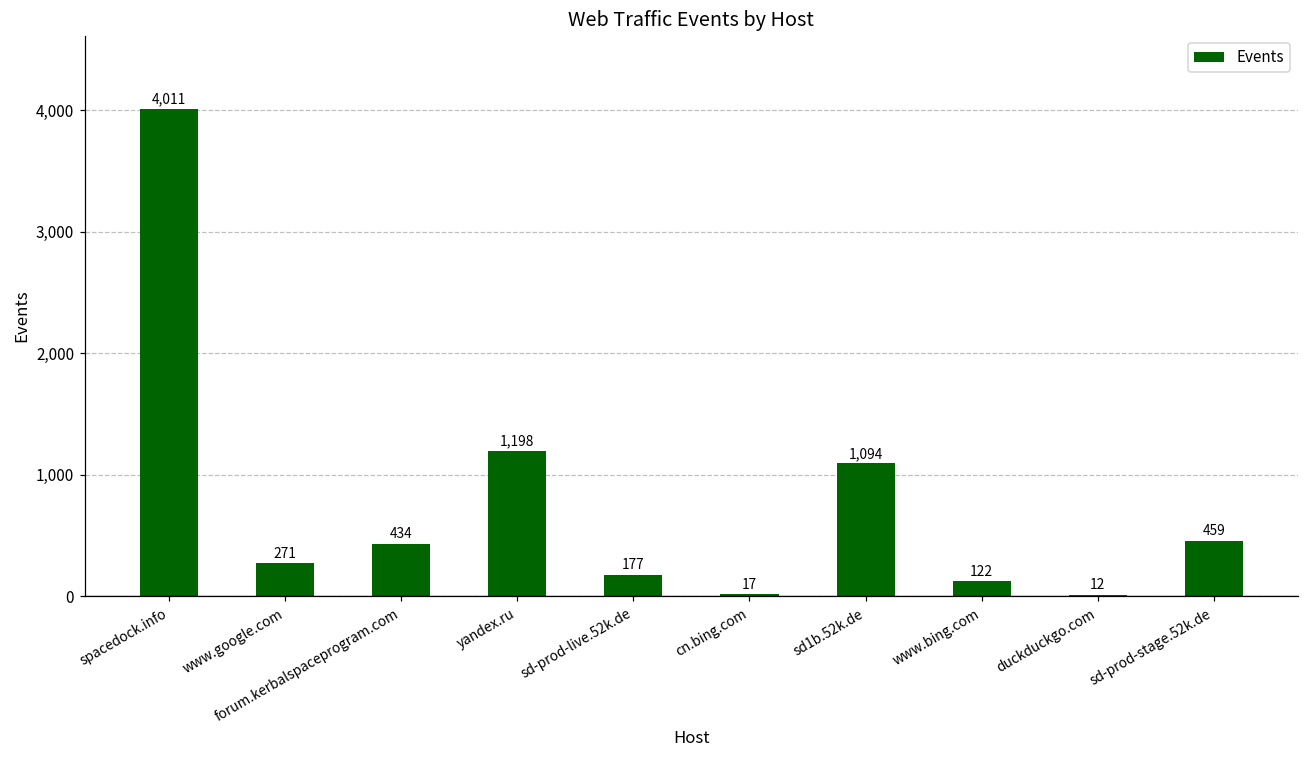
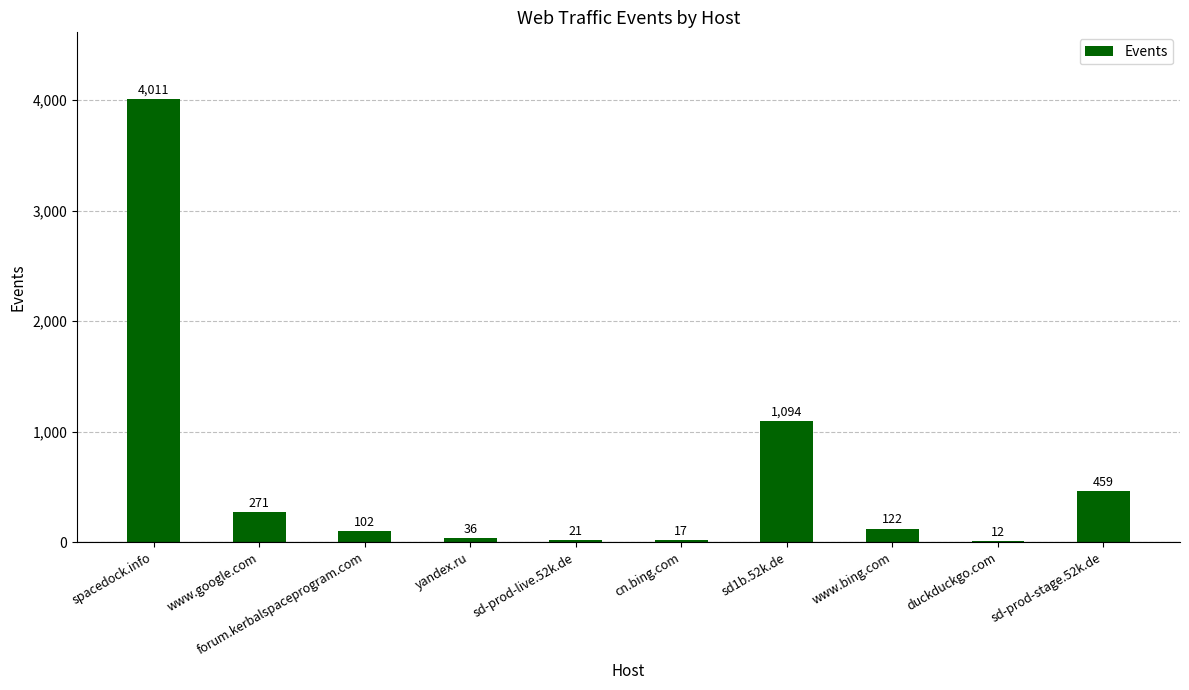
forum.kerbalspaceprogram.com: 434 -> 102
yandex.ru: 1,198 -> 36
sd-prod-live.52k.de: 177 -> 21
